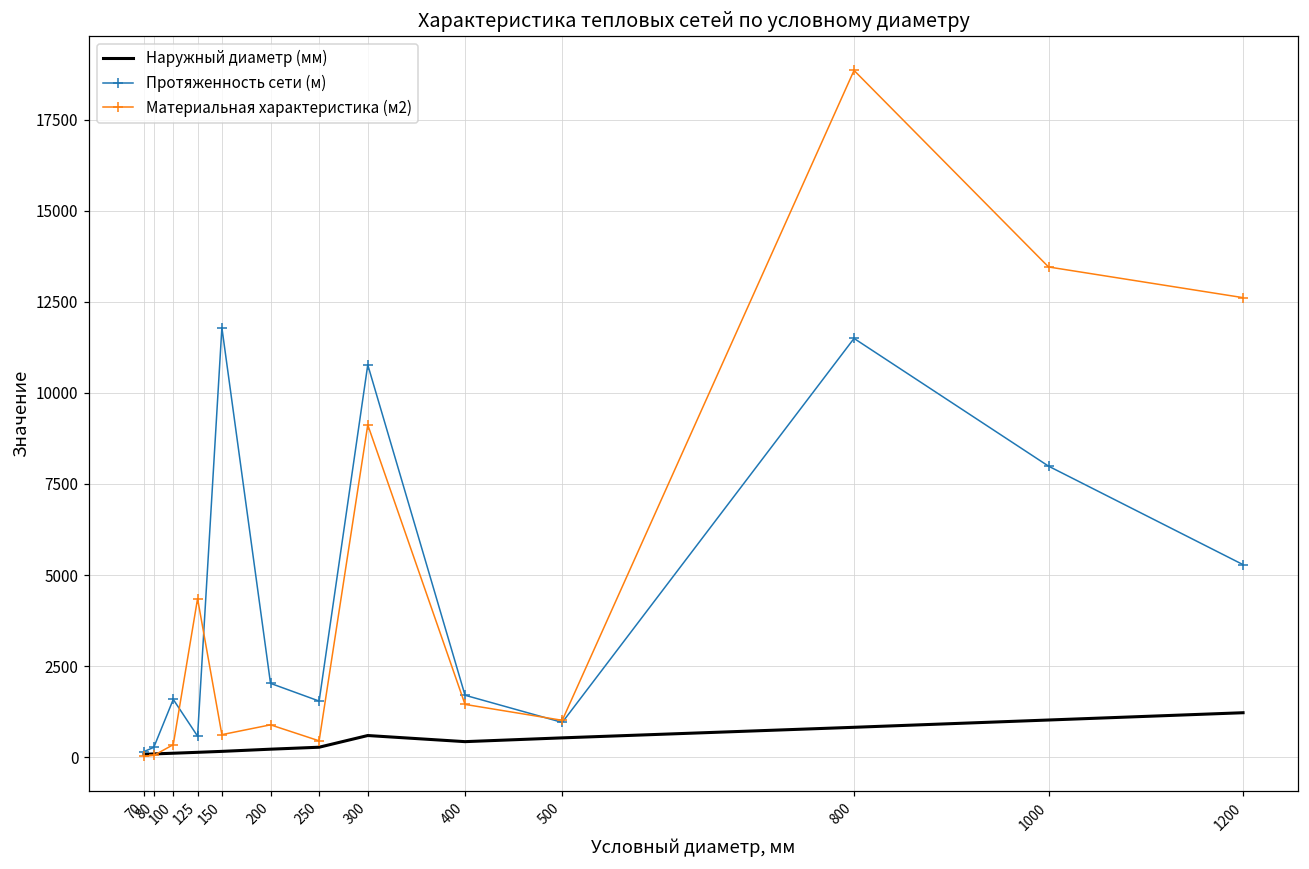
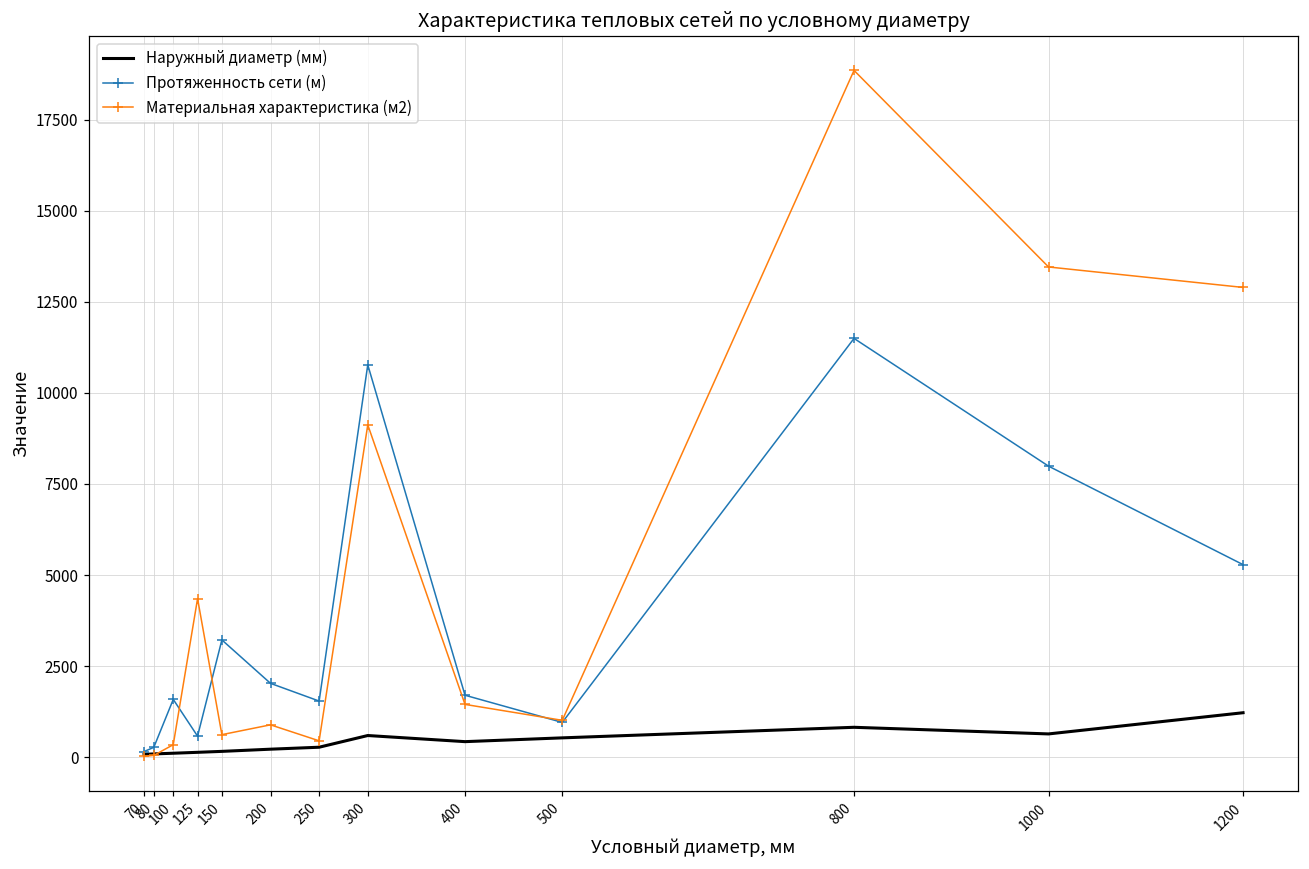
Протяженность сети (м), 150: 11800 -> 3200
Наружный диаметр (мм), 1000: 1000 -> 600
Материальная характеристика (м2), 1200: 12600 -> 12900
